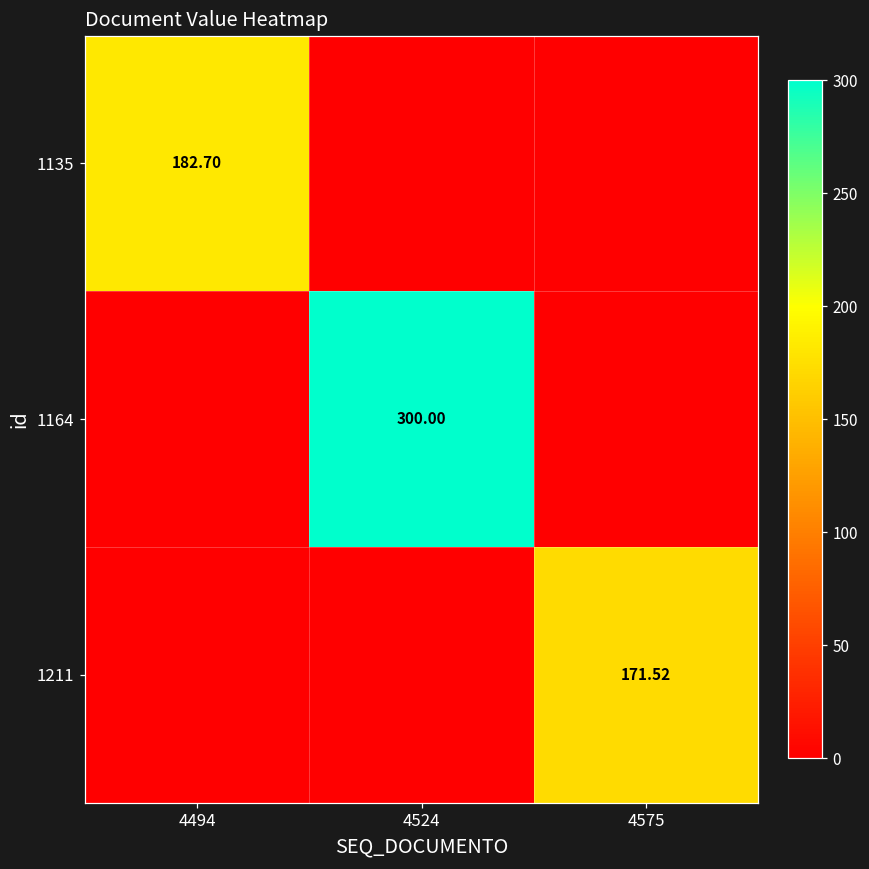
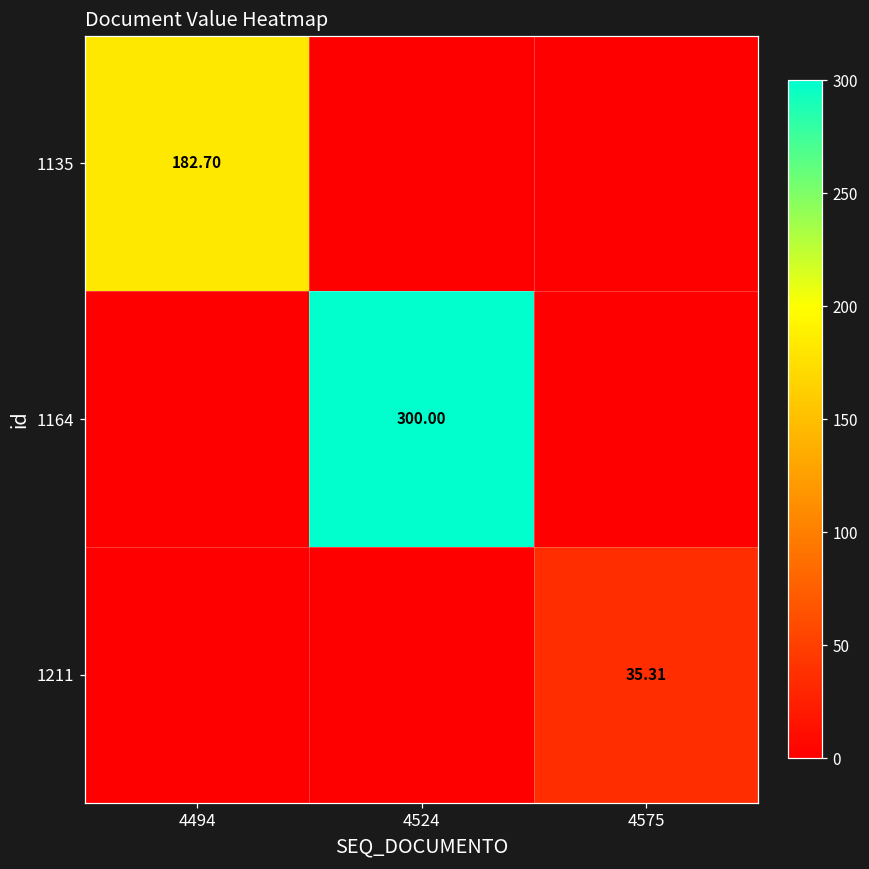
1211, 4575: 171.52 -> 35.31
